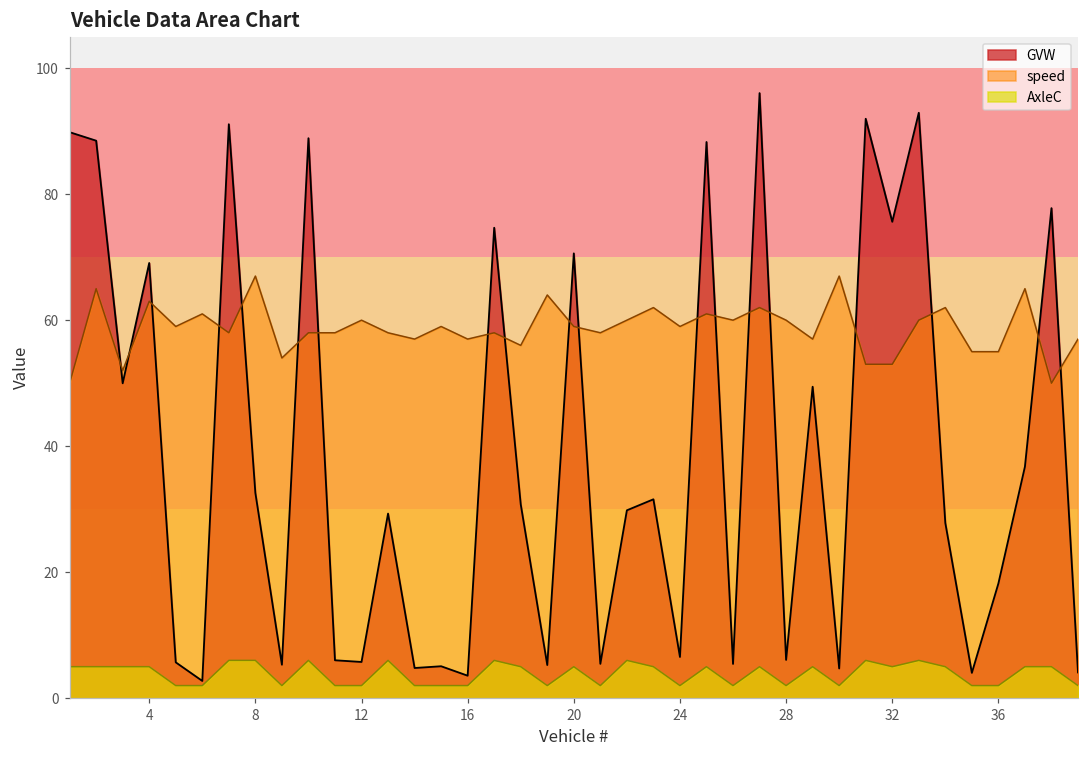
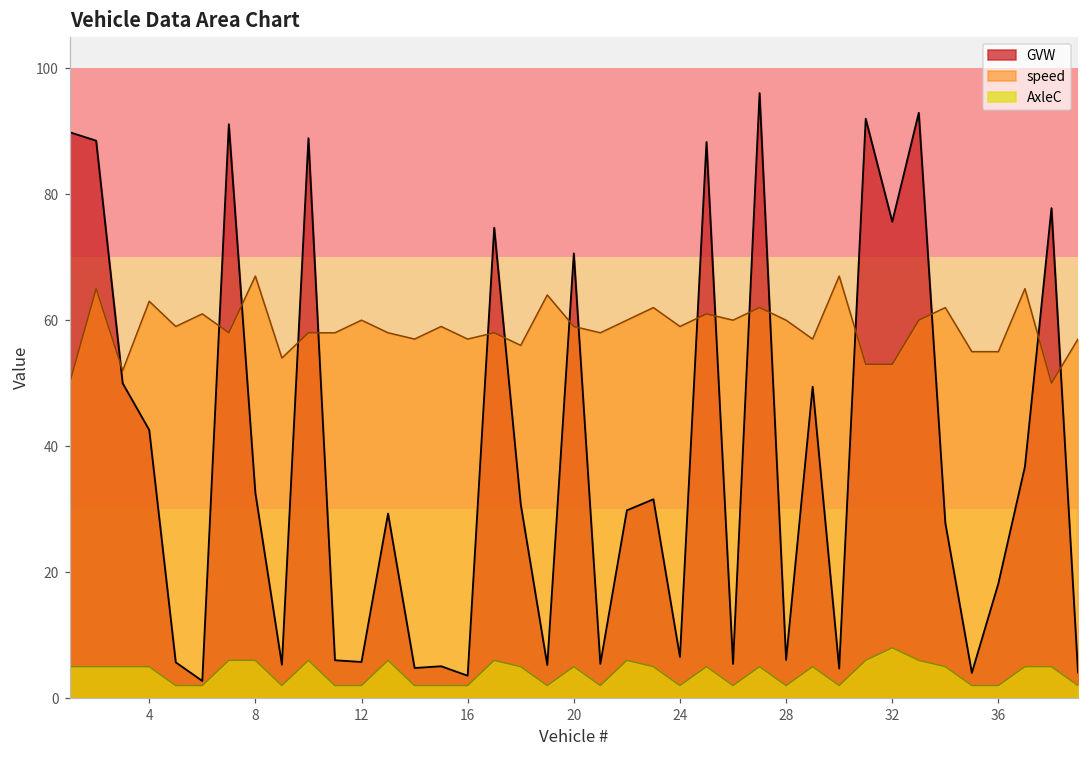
GVW, 4: 69 -> 43
AxleC, 32: 5 -> 8
